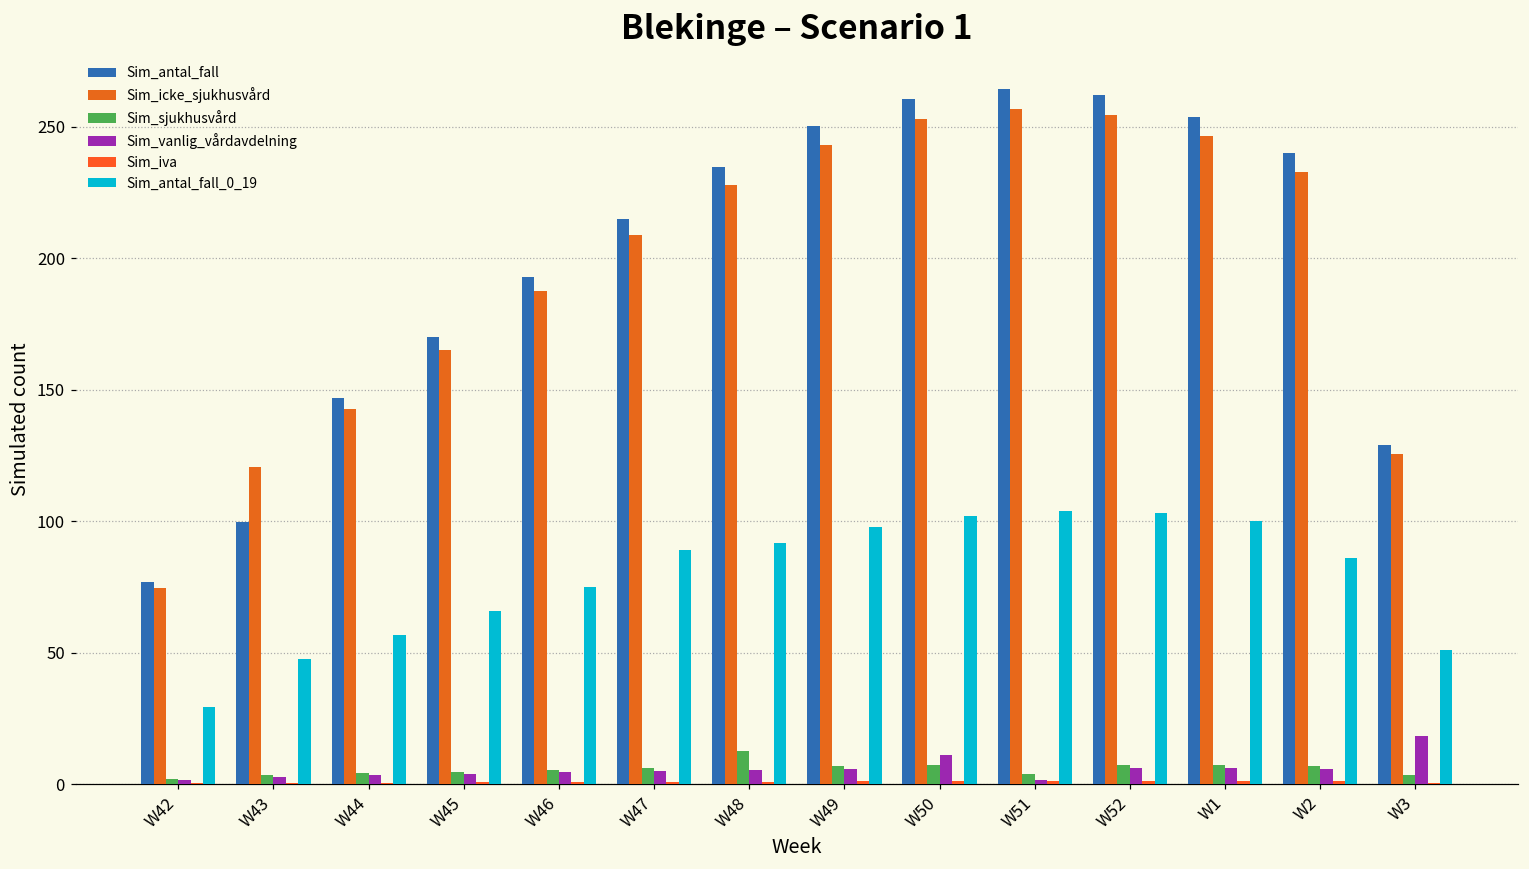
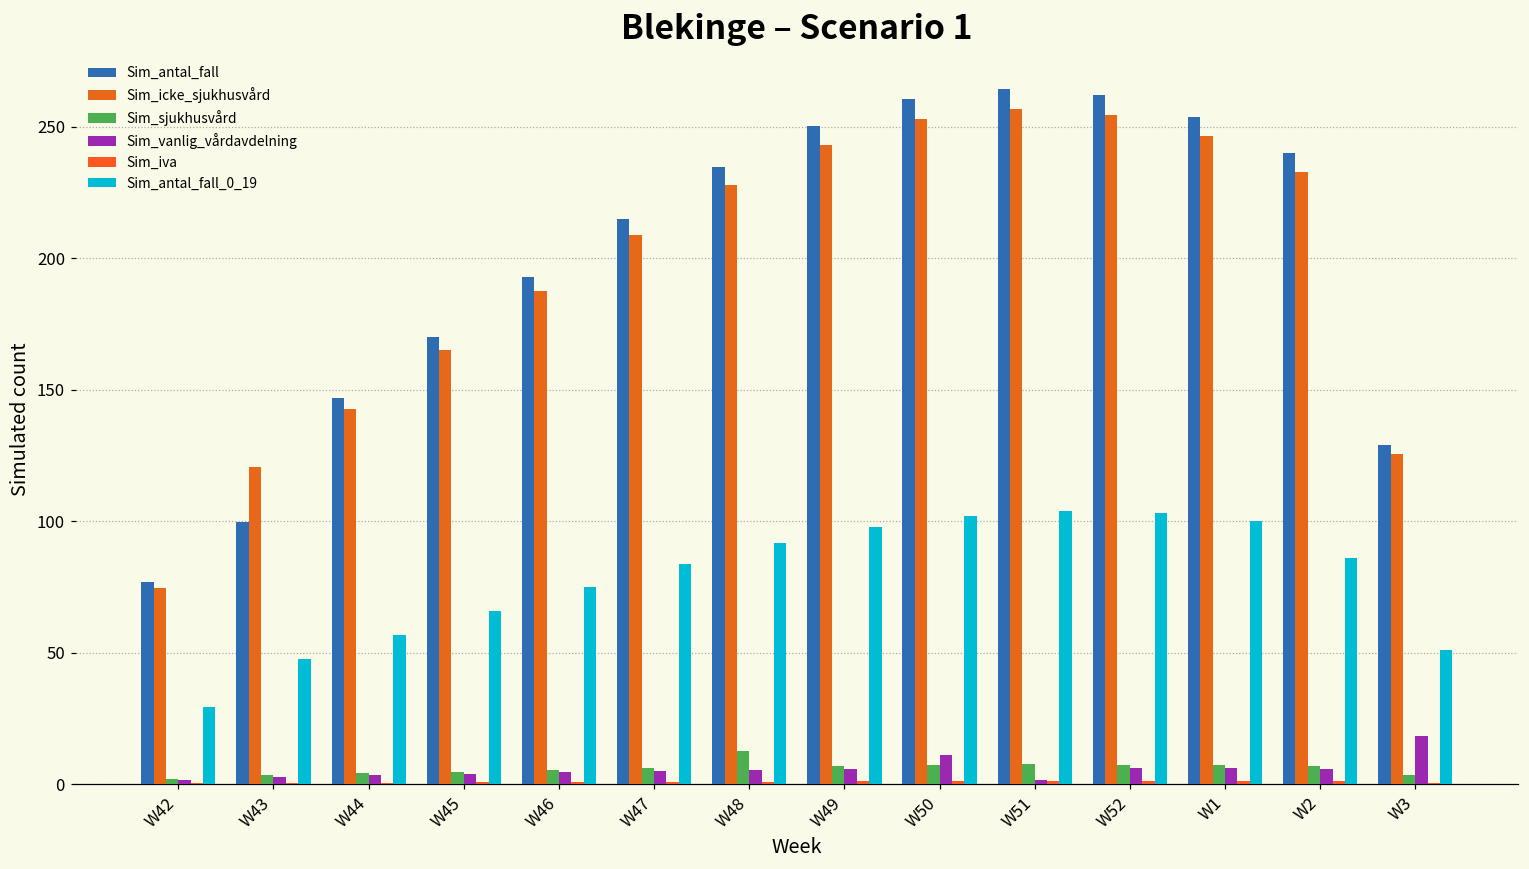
Sim_antal_fall_0_19, W47: 89 -> 84
Sim_sjukhusvård, W51: 4 -> 8
